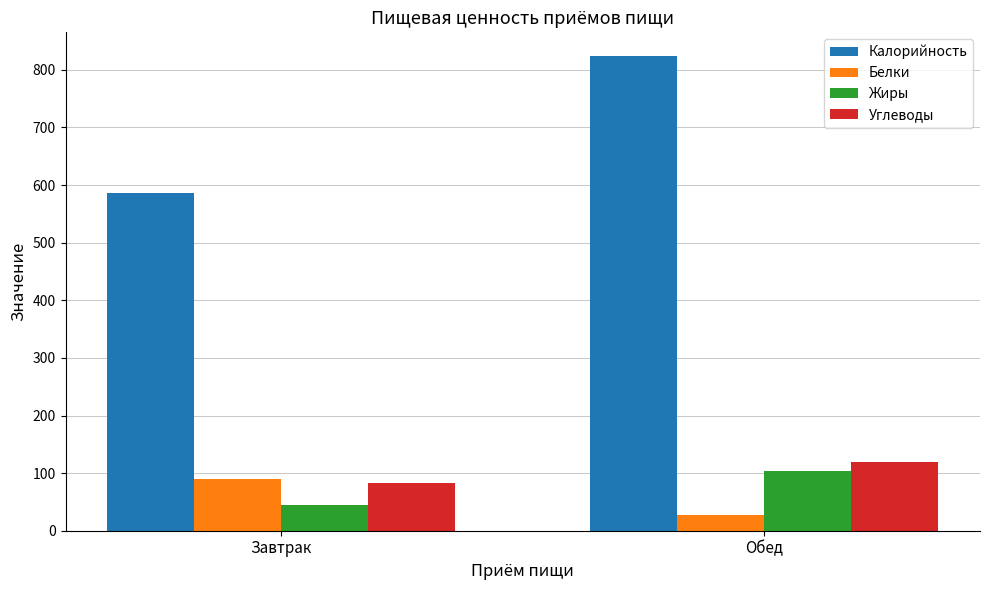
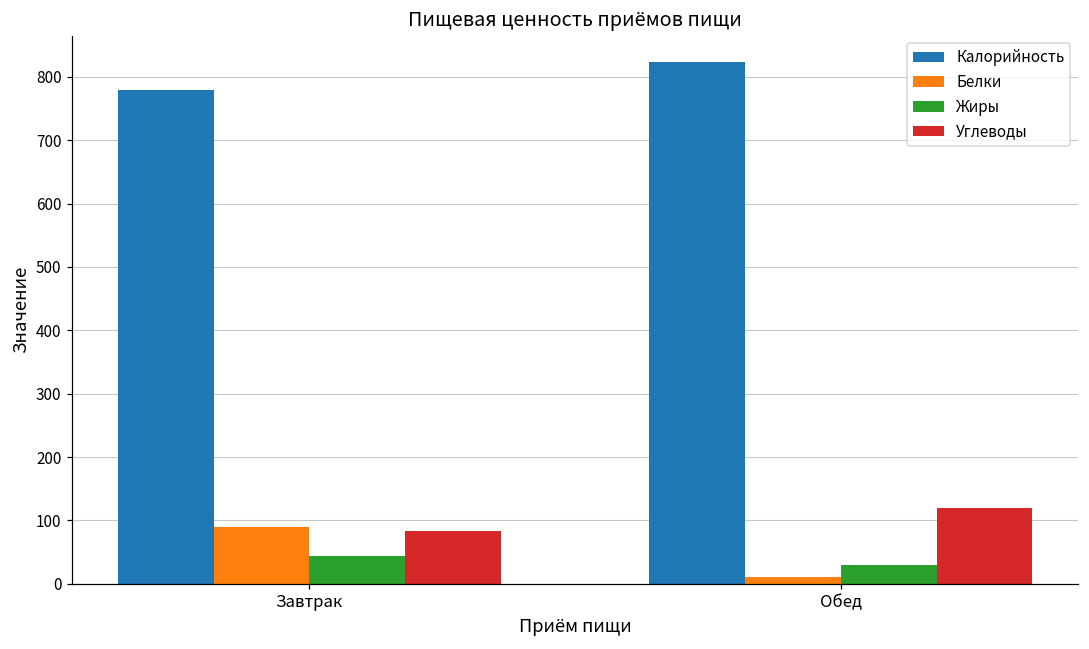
Калорийность, Завтрак: 590 -> 780
Белки, Обед: 30 -> 10
Жиры, Обед: 100 -> 30
